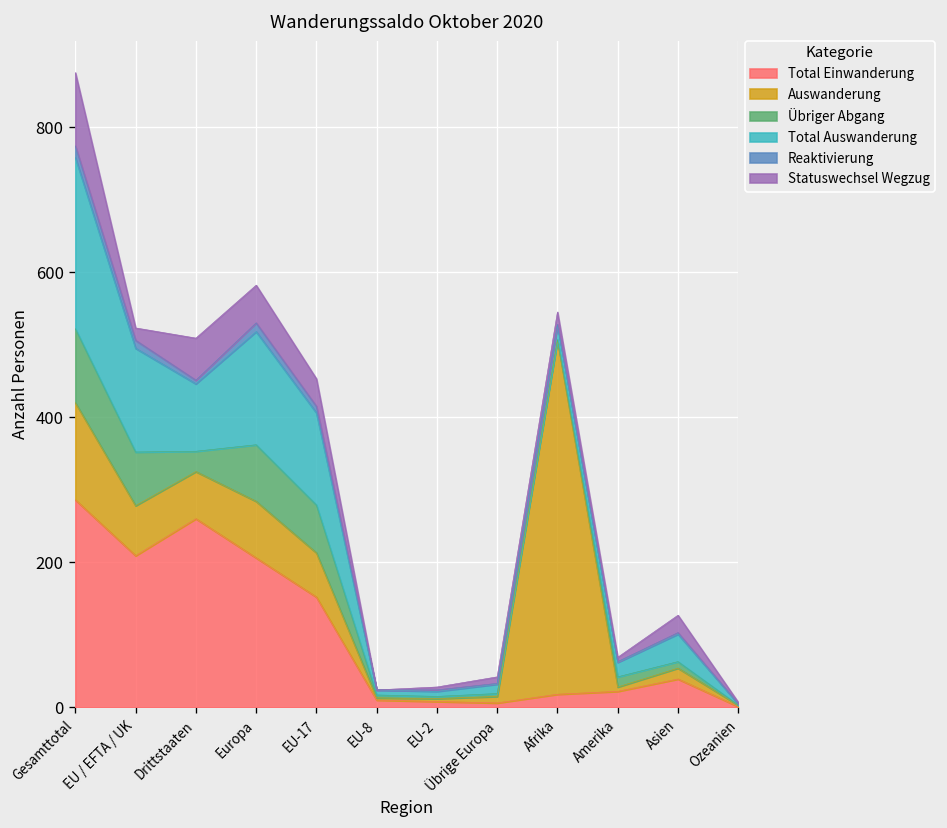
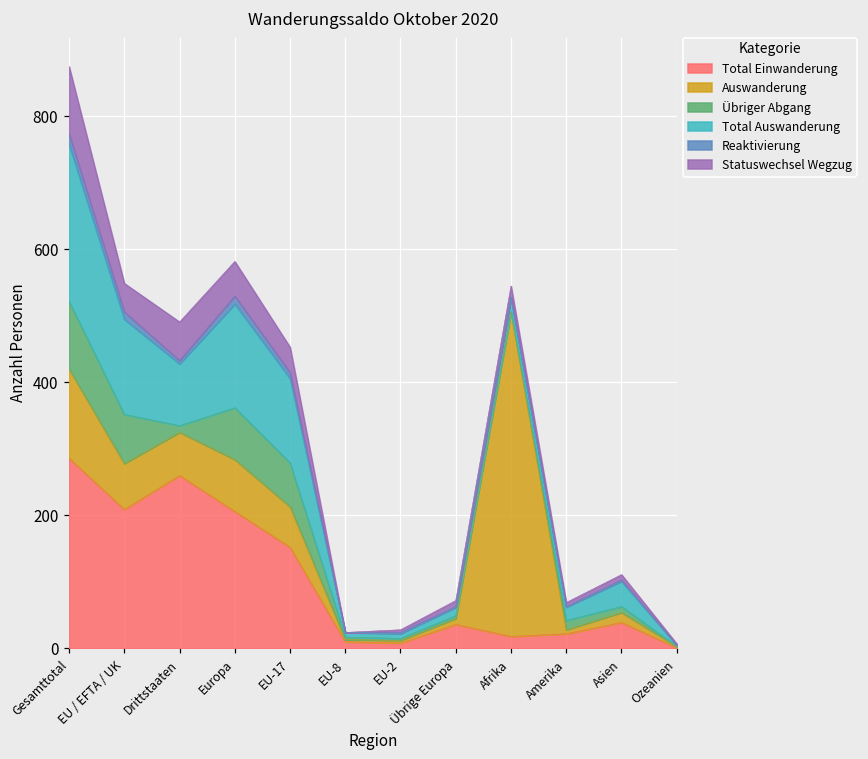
Statuswechsel Wegzug, EU / EFTA / UK: 20 -> 40
Übriger Abgang, Drittstaaten: 30 -> 10
Total Einwanderung, Übrige Europa: 10 -> 40
Statuswechsel Wegzug, Asien: 20 -> 10
